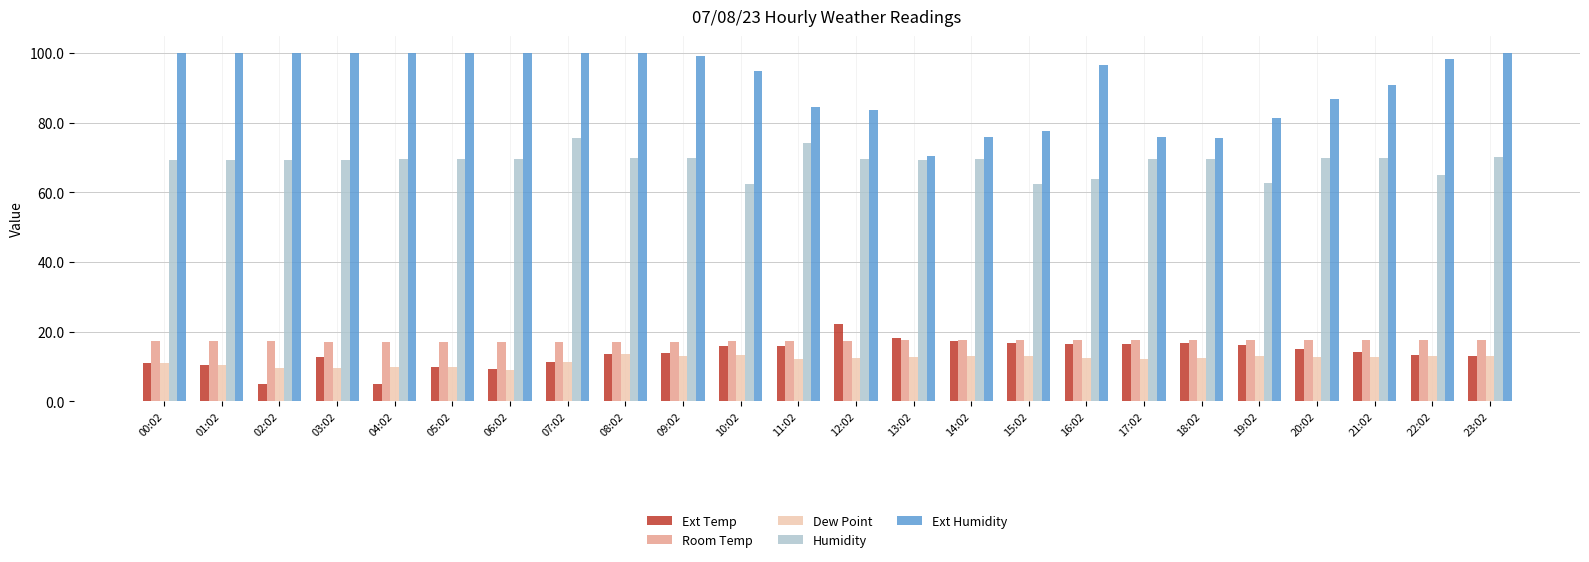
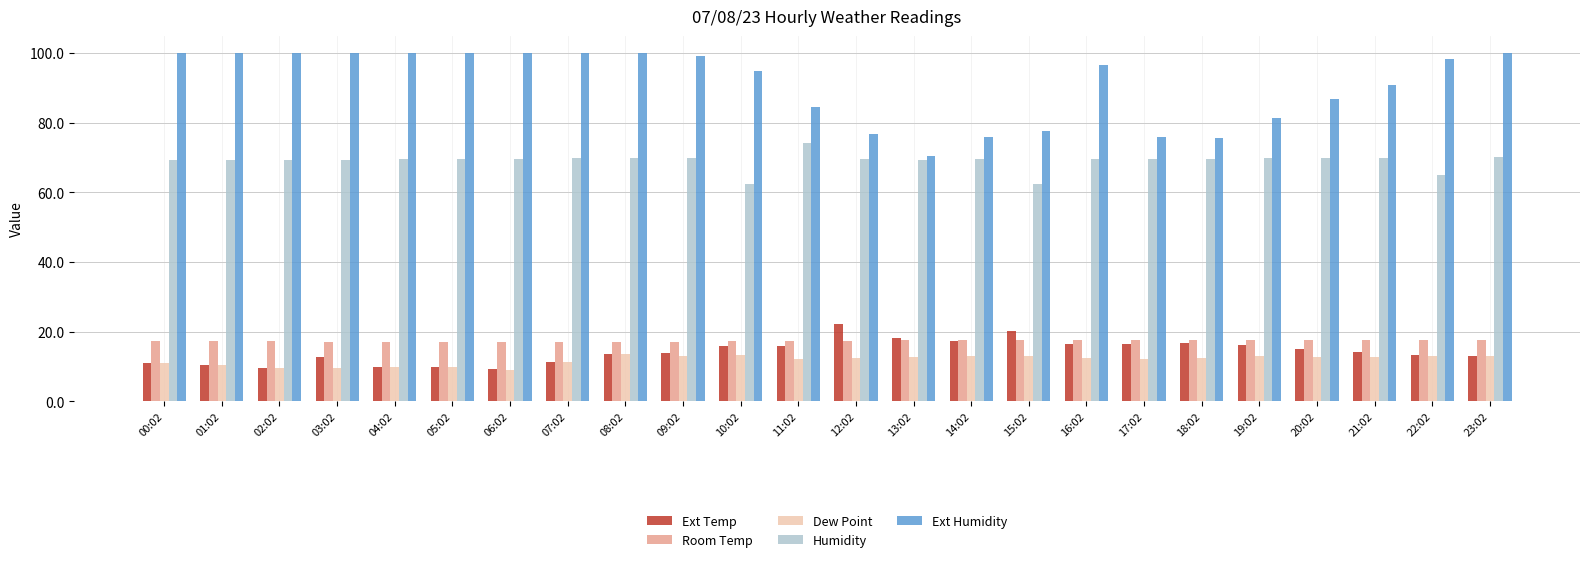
Ext Temp, 02:02: 5 -> 9
Ext Temp, 04:02: 5 -> 10
Humidity, 07:02: 76 -> 70
Ext Humidity, 12:02: 84 -> 77
Ext Temp, 15:02: 17 -> 20
Humidity, 16:02: 64 -> 70
Humidity, 19:02: 63 -> 70
